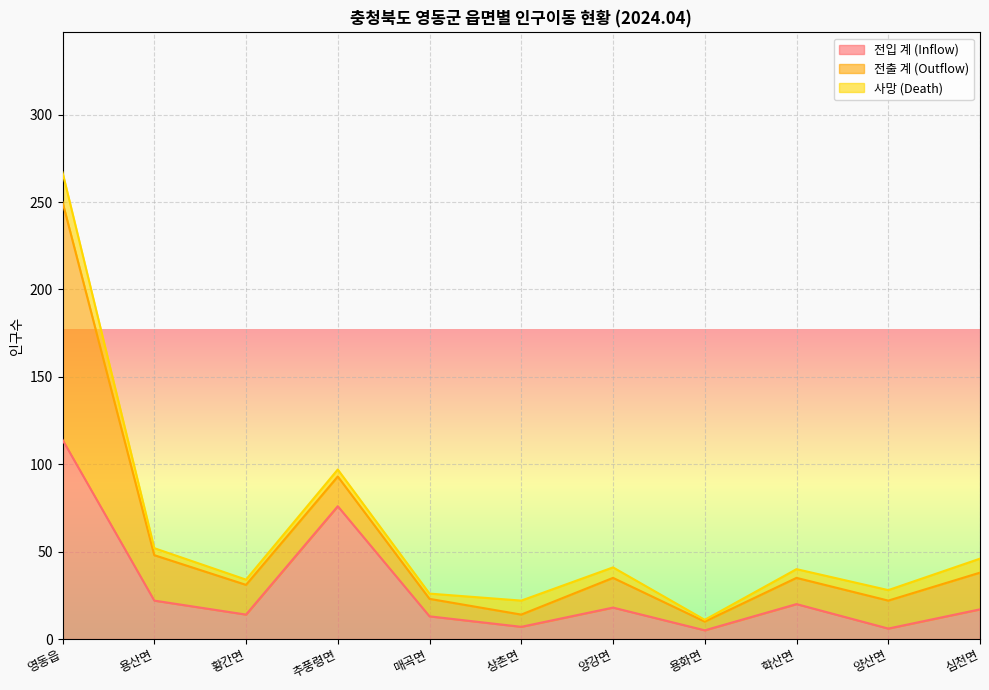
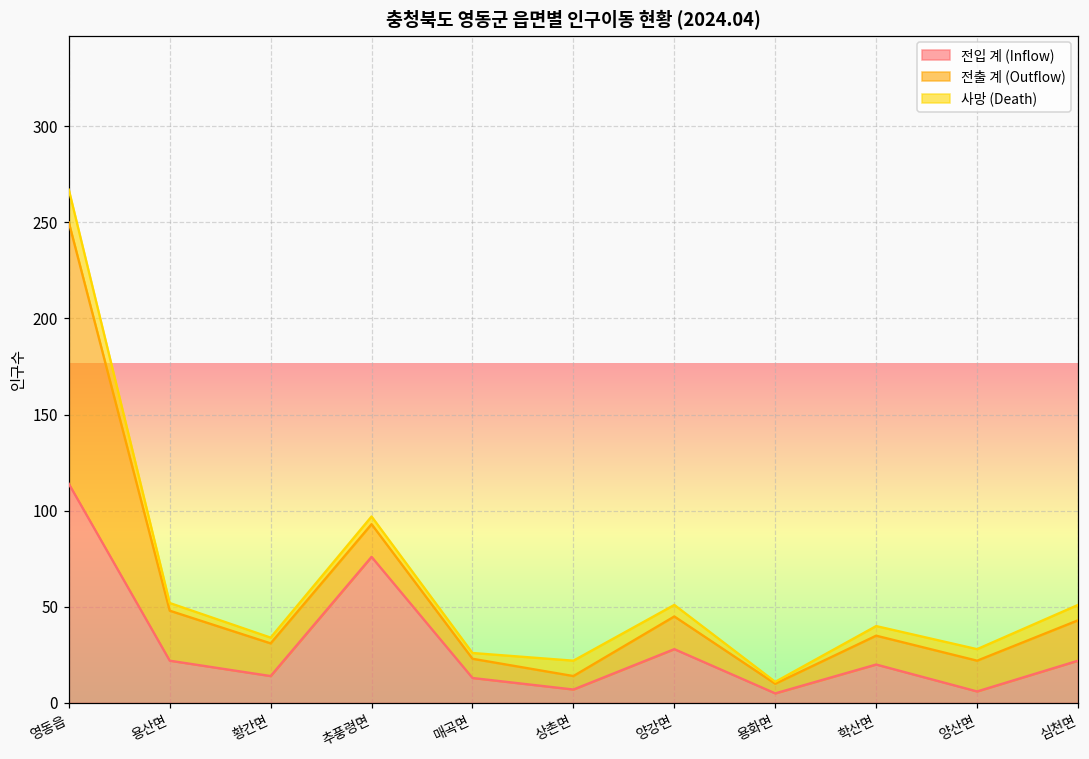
전입 계 (Inflow), 양강면: 18 -> 28
전입 계 (Inflow), 심천면: 17 -> 22
